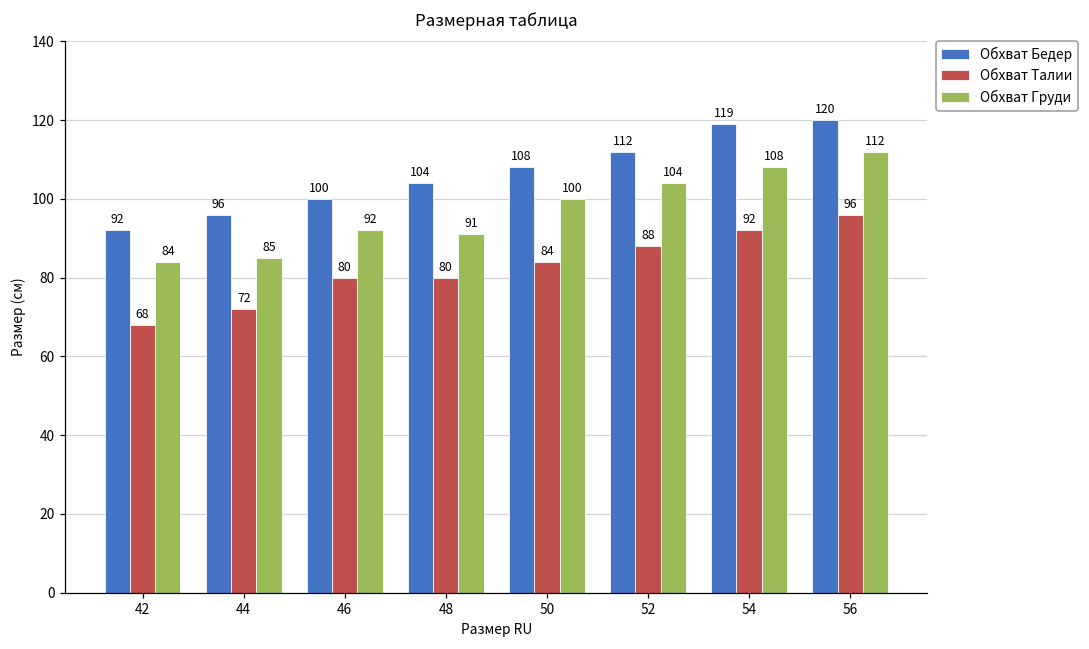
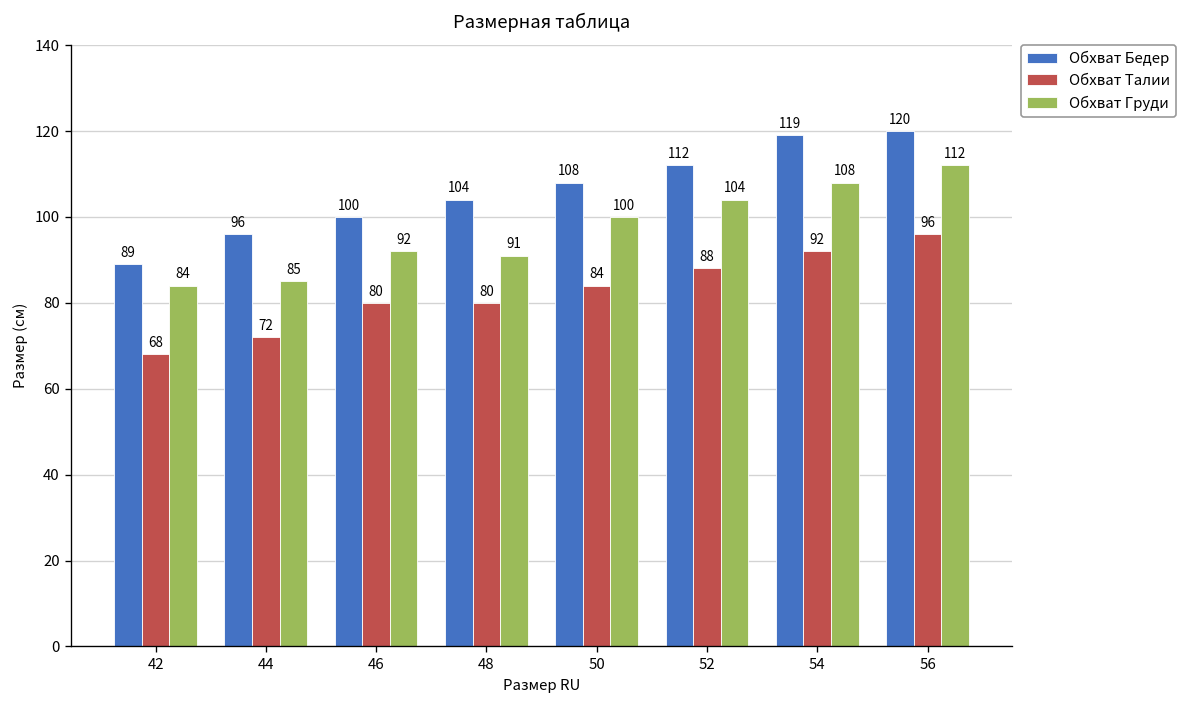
Обхват Бедер, 42: 92 -> 89
